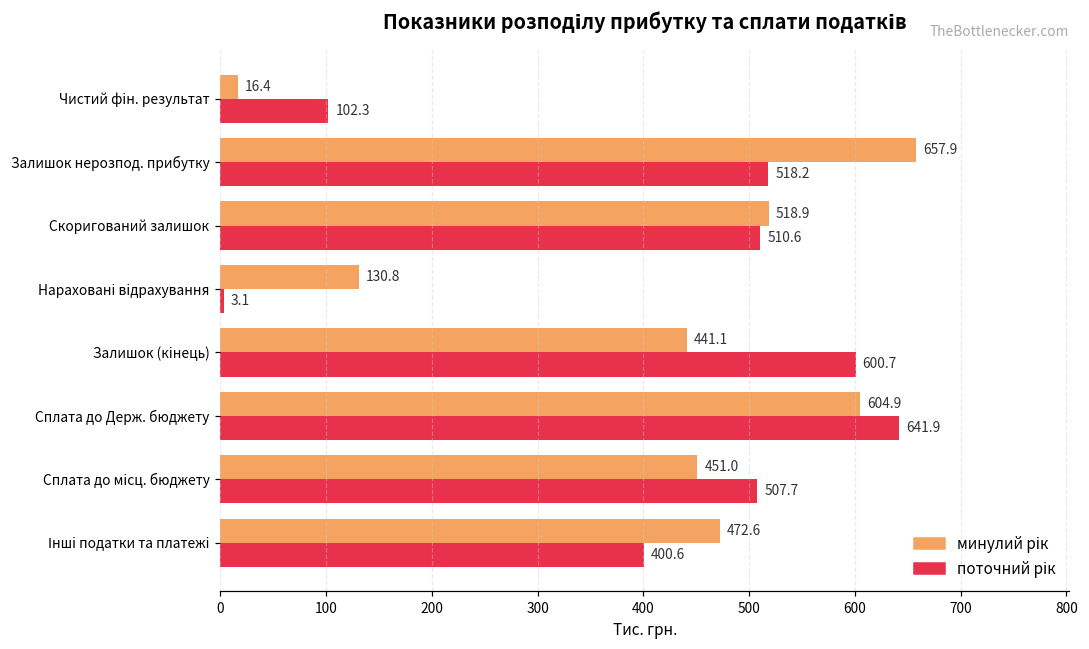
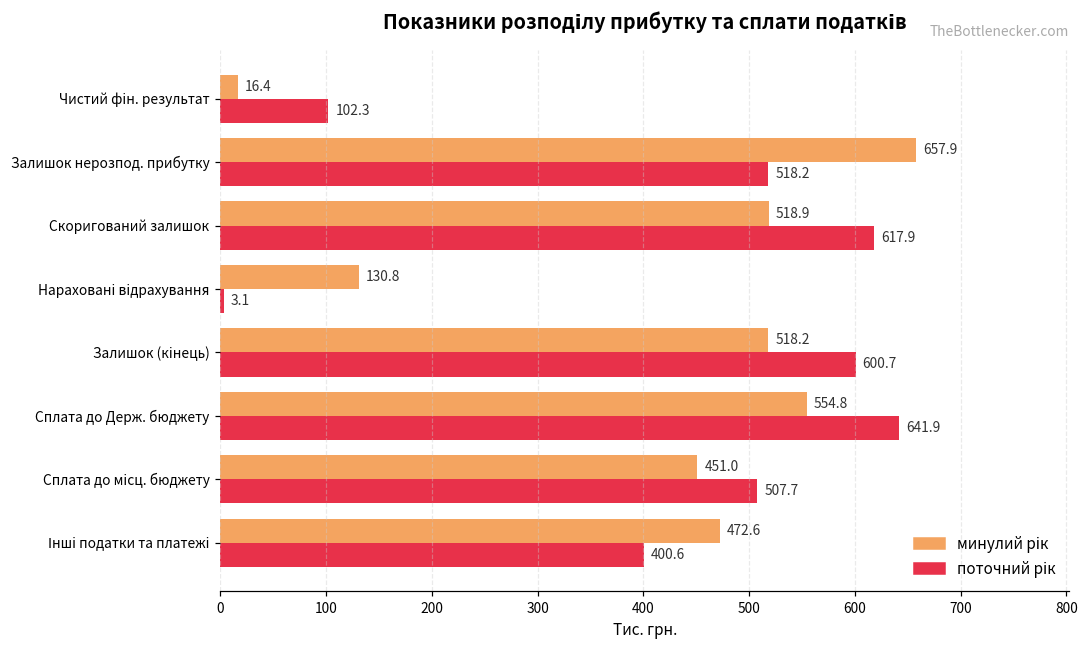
поточний рік, Скоригований залишок: 510.6 -> 617.9
минулий рік, Залишок (кінець): 441.1 -> 518.2
минулий рік, Сплата до Держ. бюджету: 604.9 -> 554.8
